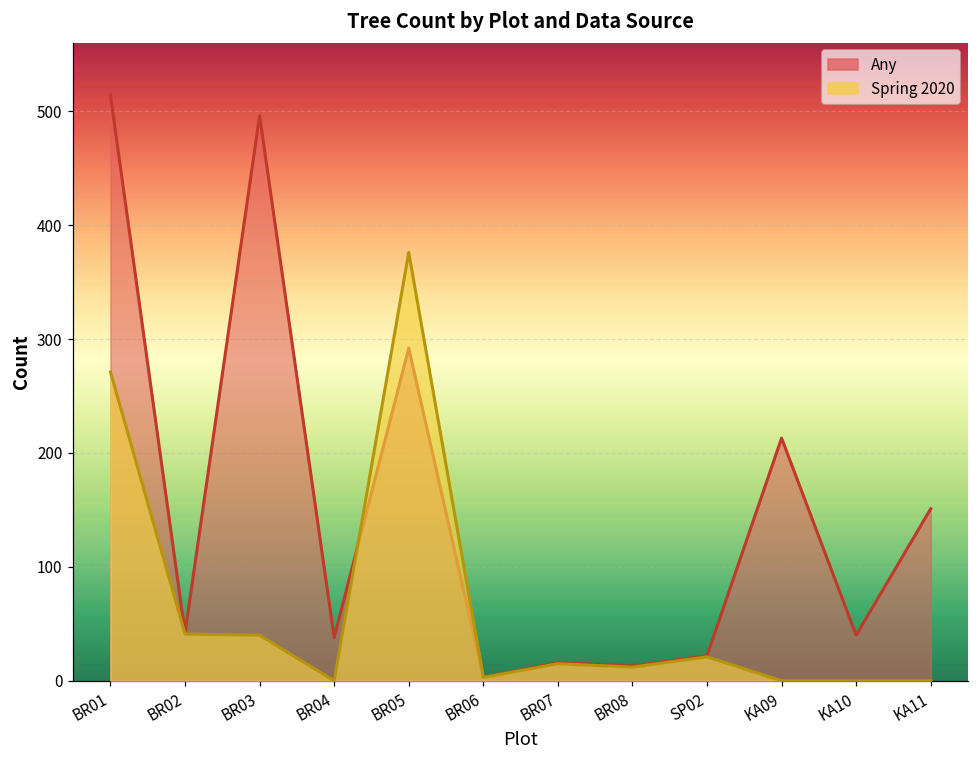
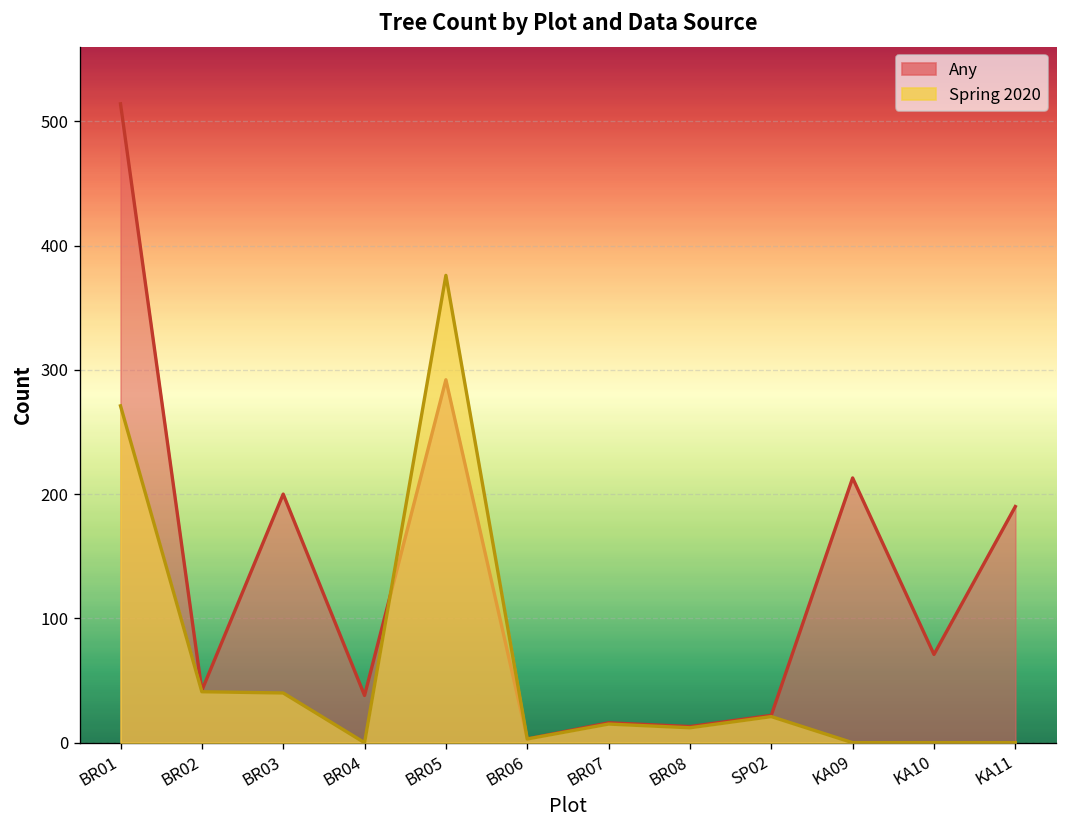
Any, BR03: 496 -> 200
Any, KA10: 40 -> 71
Any, KA11: 151 -> 190
